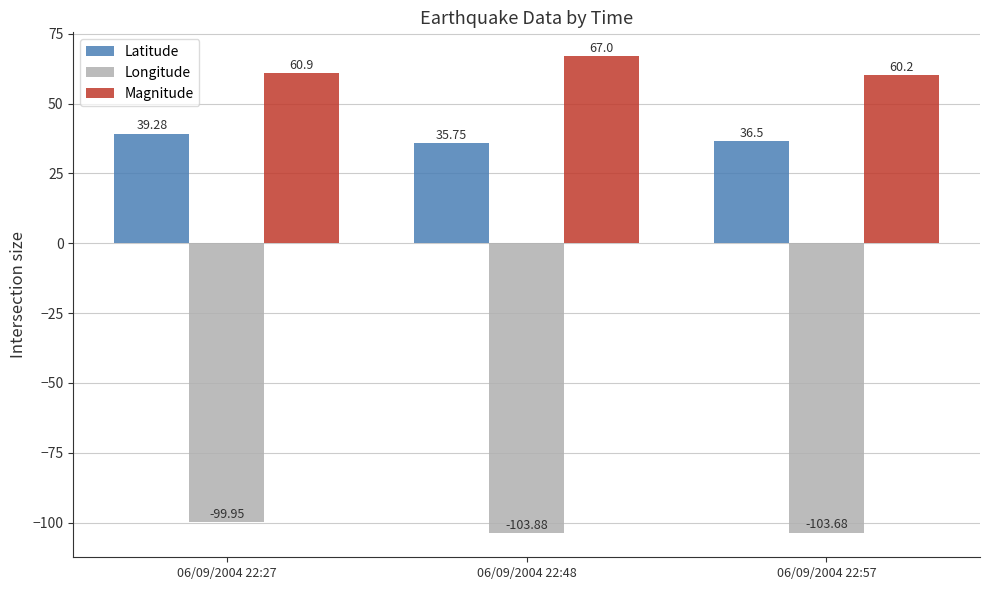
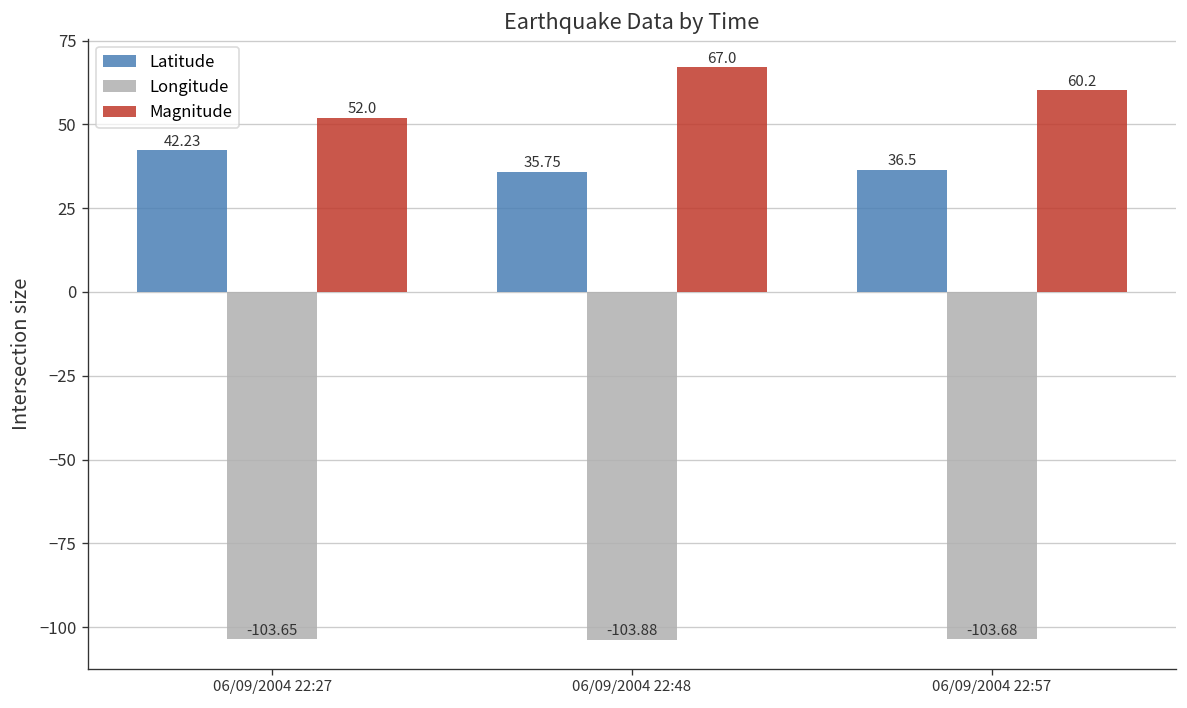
Latitude, 06/09/2004 22:27: 39.28 -> 42.23
Longitude, 06/09/2004 22:27: -99.95 -> -103.65
Magnitude, 06/09/2004 22:27: 60.9 -> 52.0
